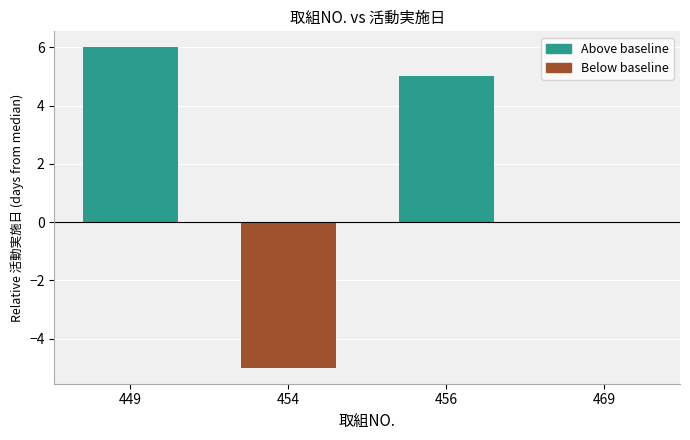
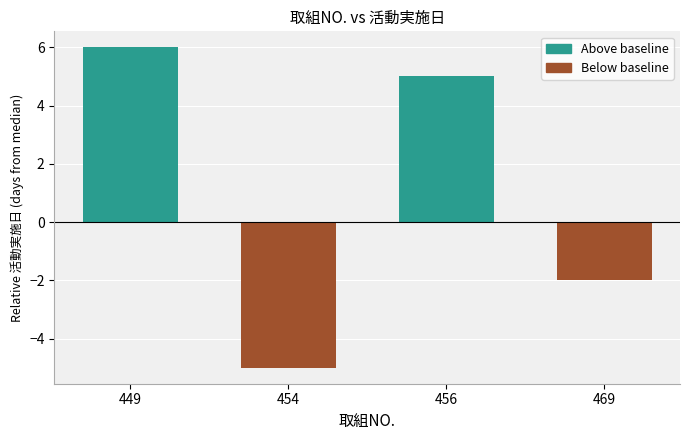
469: 0.0 -> -2.0
